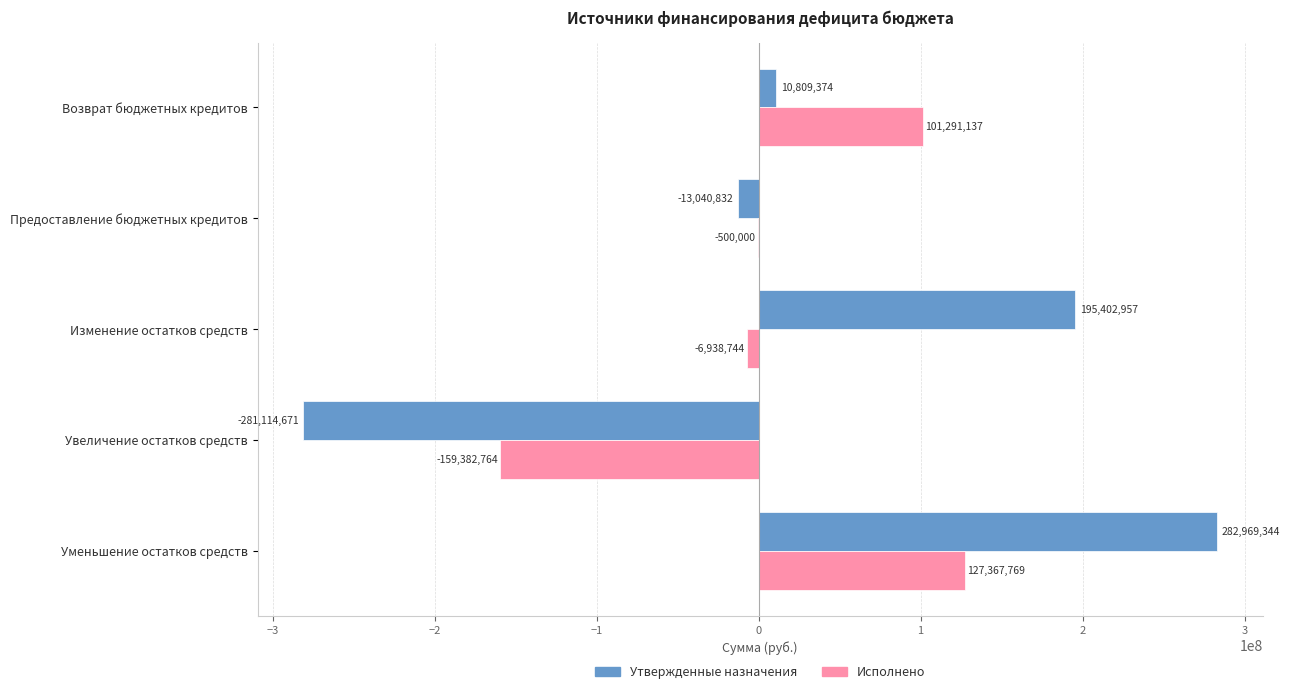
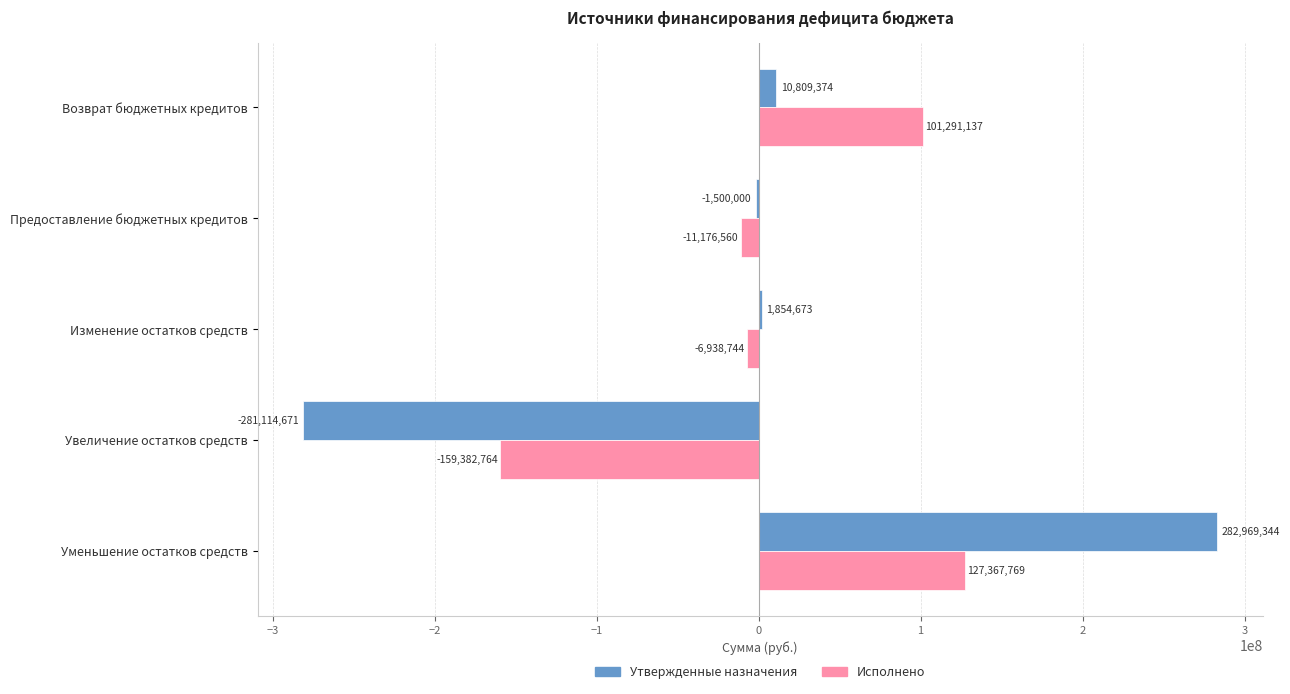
Утвержденные назначения, Предоставление бюджетных кредитов: -13,040,832 -> -1,500,000
Исполнено, Предоставление бюджетных кредитов: -500,000 -> -11,176,560
Утвержденные назначения, Изменение остатков средств: 195,402,957 -> 1,854,673
